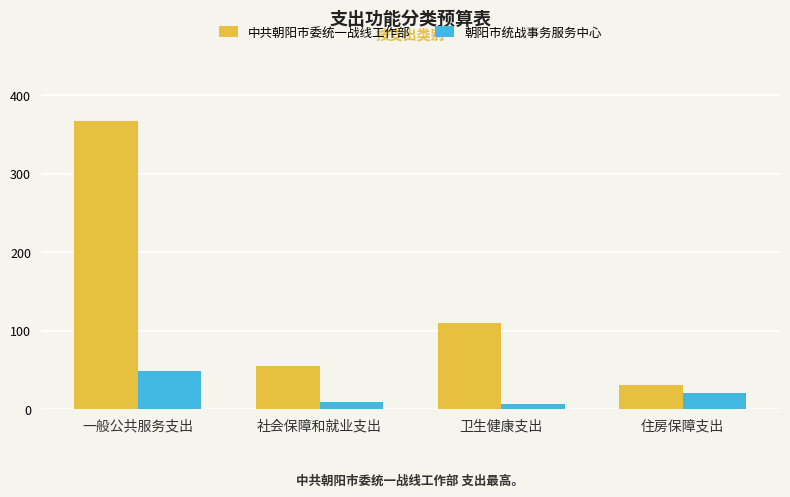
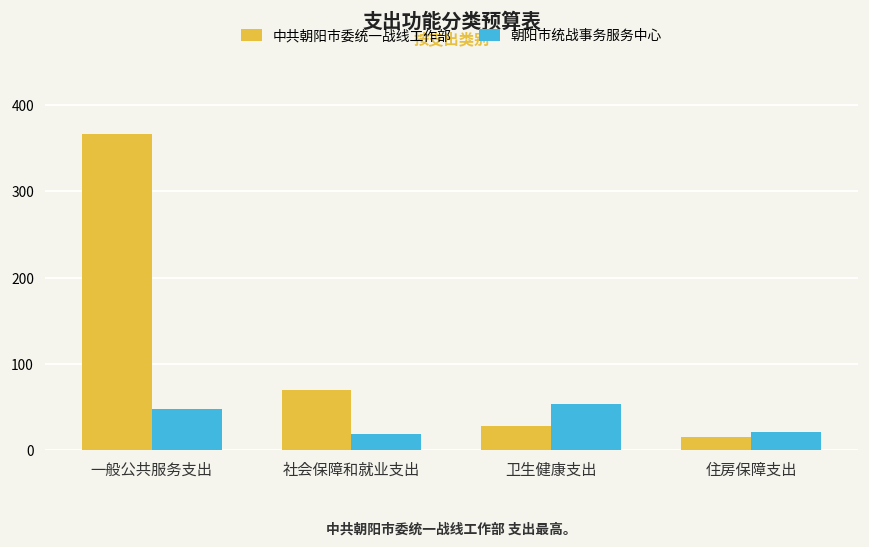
中共朝阳市委统一战线工作部, 社会保障和就业支出: 50 -> 70
朝阳市统战事务服务中心, 社会保障和就业支出: 10 -> 20
中共朝阳市委统一战线工作部, 卫生健康支出: 110 -> 30
朝阳市统战事务服务中心, 卫生健康支出: 10 -> 50
中共朝阳市委统一战线工作部, 住房保障支出: 30 -> 20
